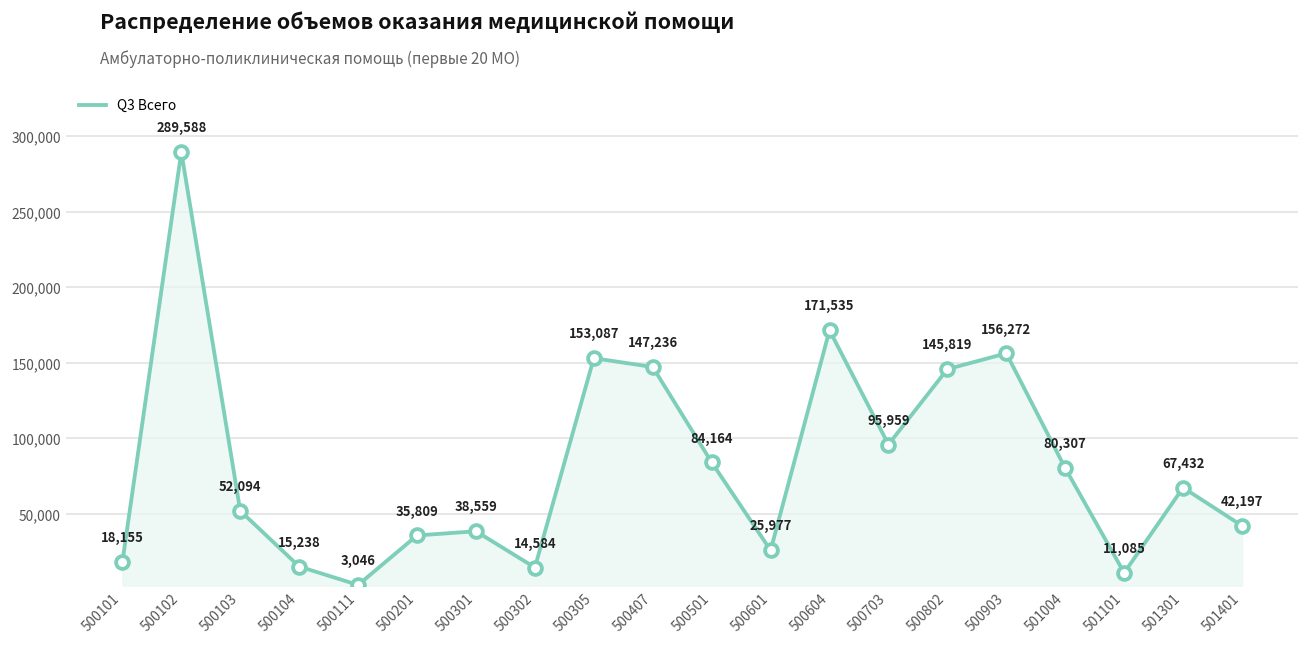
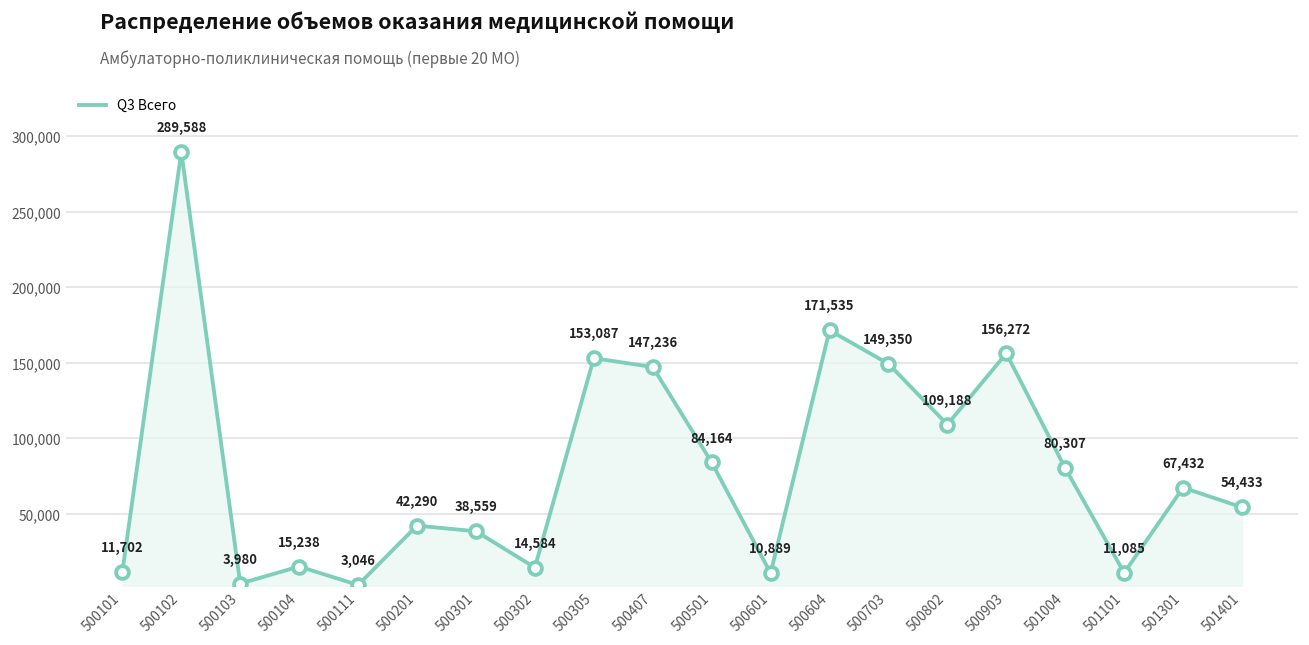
500101: 18,155 -> 11,702
500103: 52,094 -> 3,980
500201: 35,809 -> 42,290
500601: 25,977 -> 10,889
500703: 95,959 -> 149,350
500802: 145,819 -> 109,188
501401: 42,197 -> 54,433
